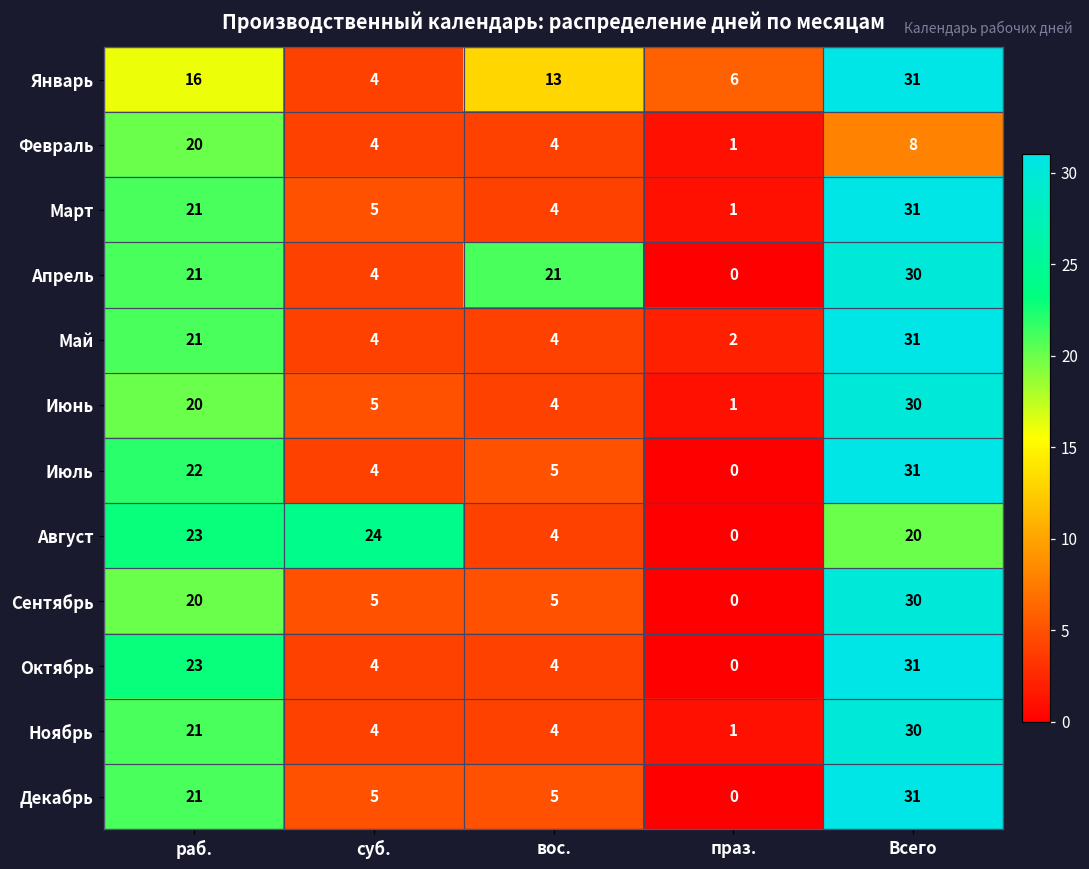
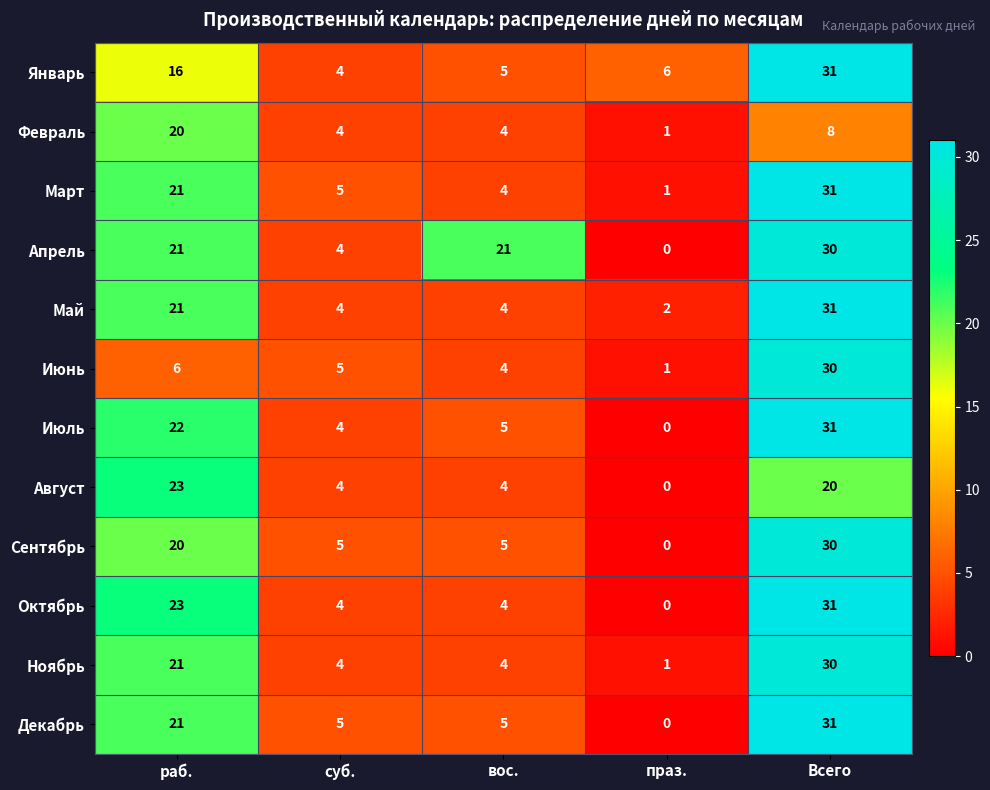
Январь, вос.: 13 -> 5
Июнь, раб.: 20 -> 6
Август, суб.: 24 -> 4
